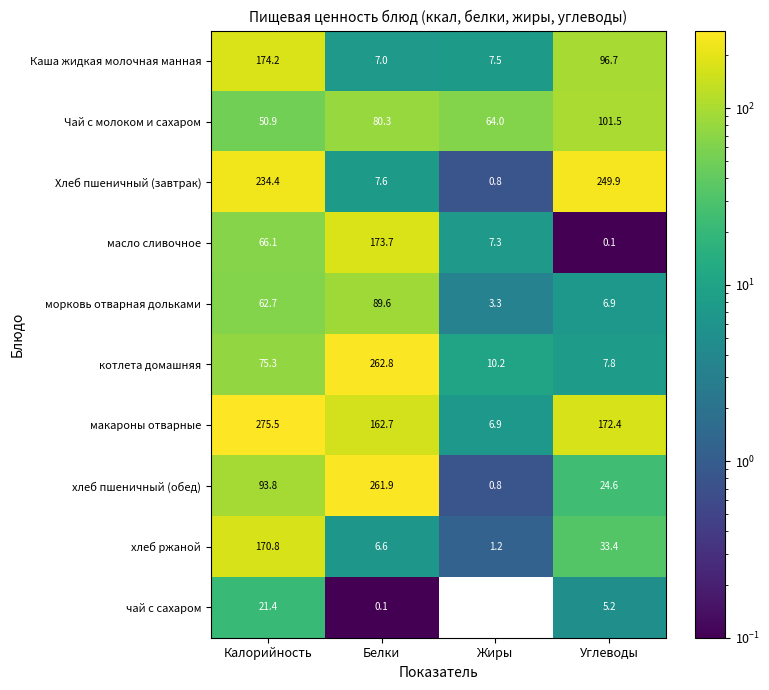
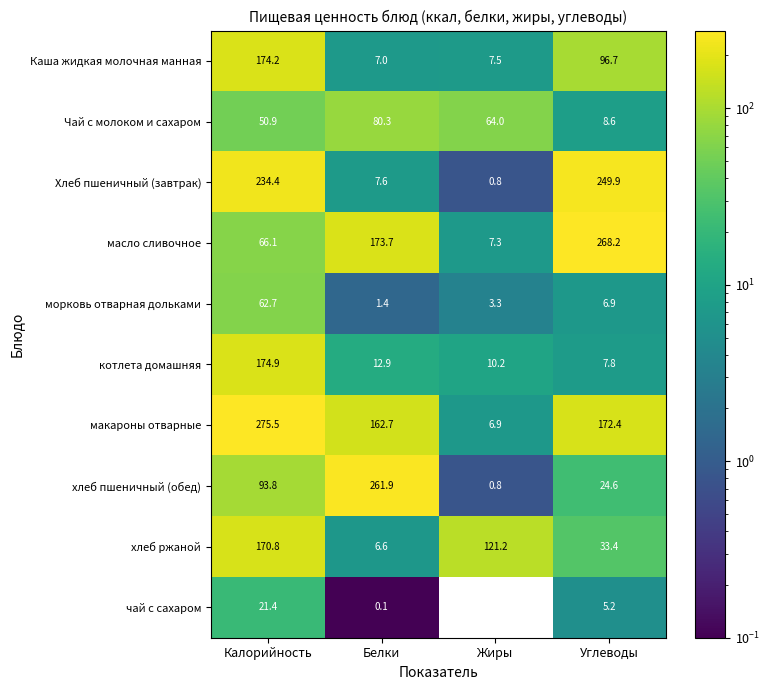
Чай с молоком и сахаром, Углеводы: 101.5 -> 8.6
масло сливочное, Углеводы: 0.1 -> 268.2
морковь отварная дольками, Белки: 89.6 -> 1.4
котлета домашняя, Калорийность: 75.3 -> 174.9
котлета домашняя, Белки: 262.8 -> 12.9
хлеб ржаной, Жиры: 1.2 -> 121.2
